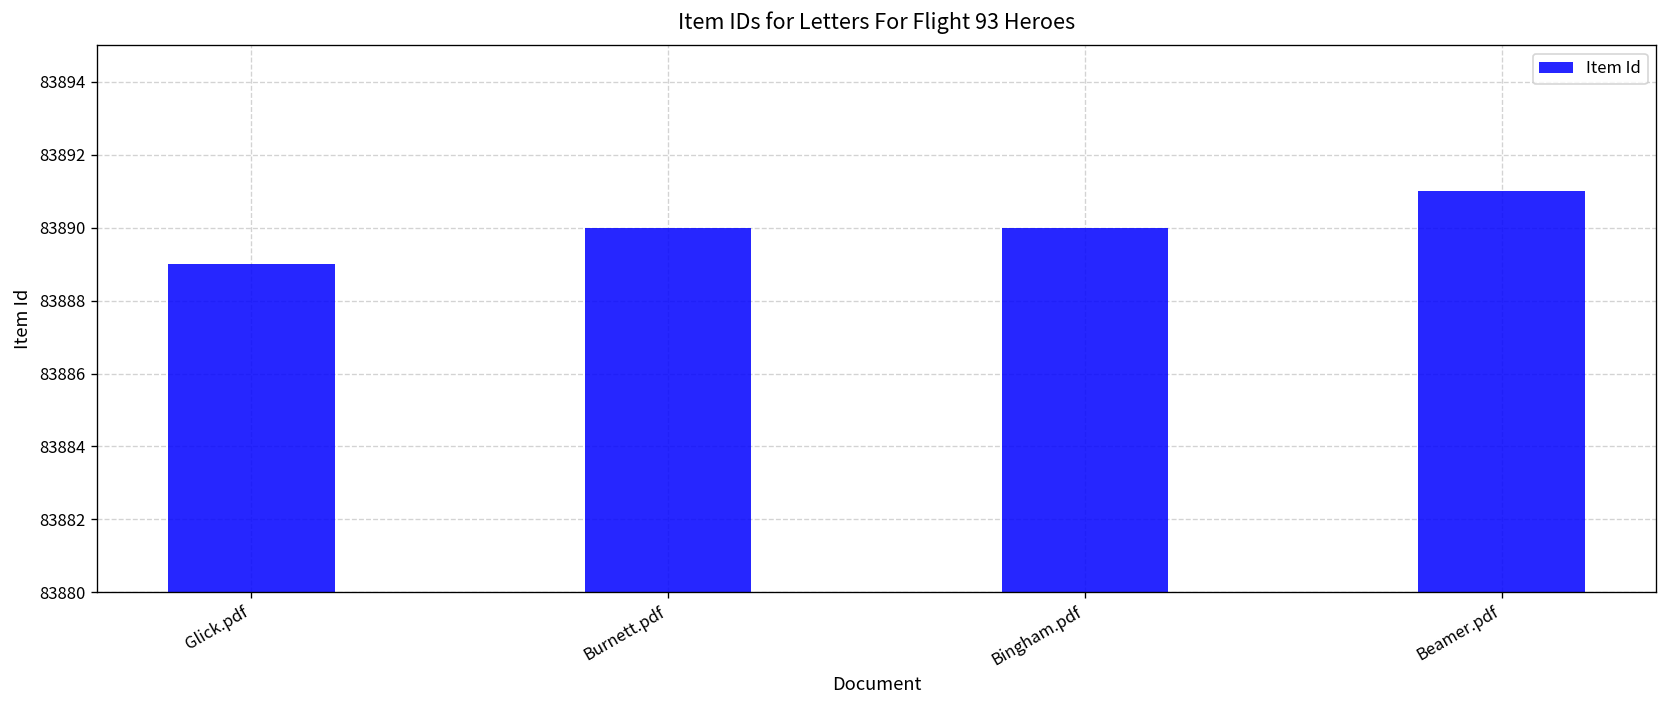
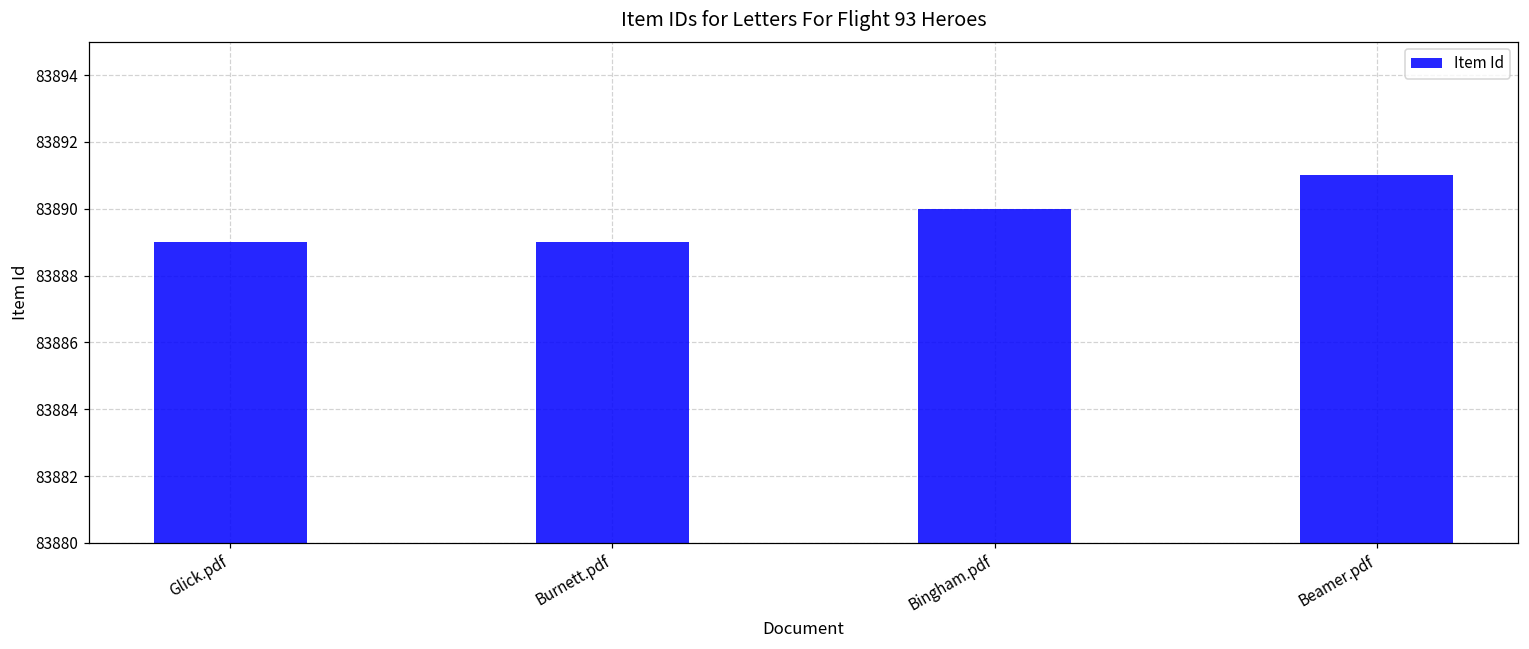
Burnett.pdf: 83890 -> 83889
